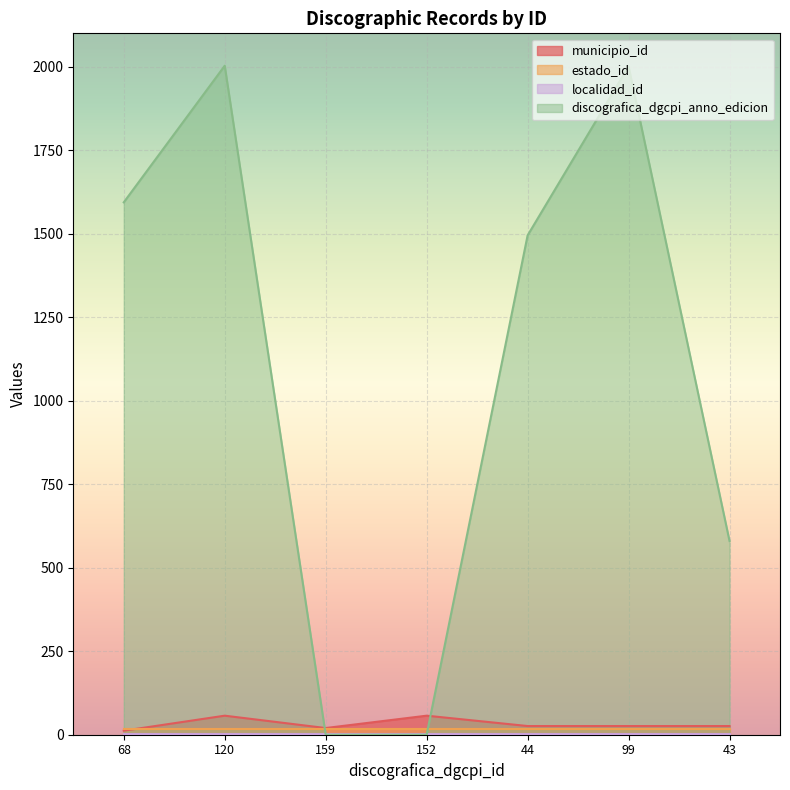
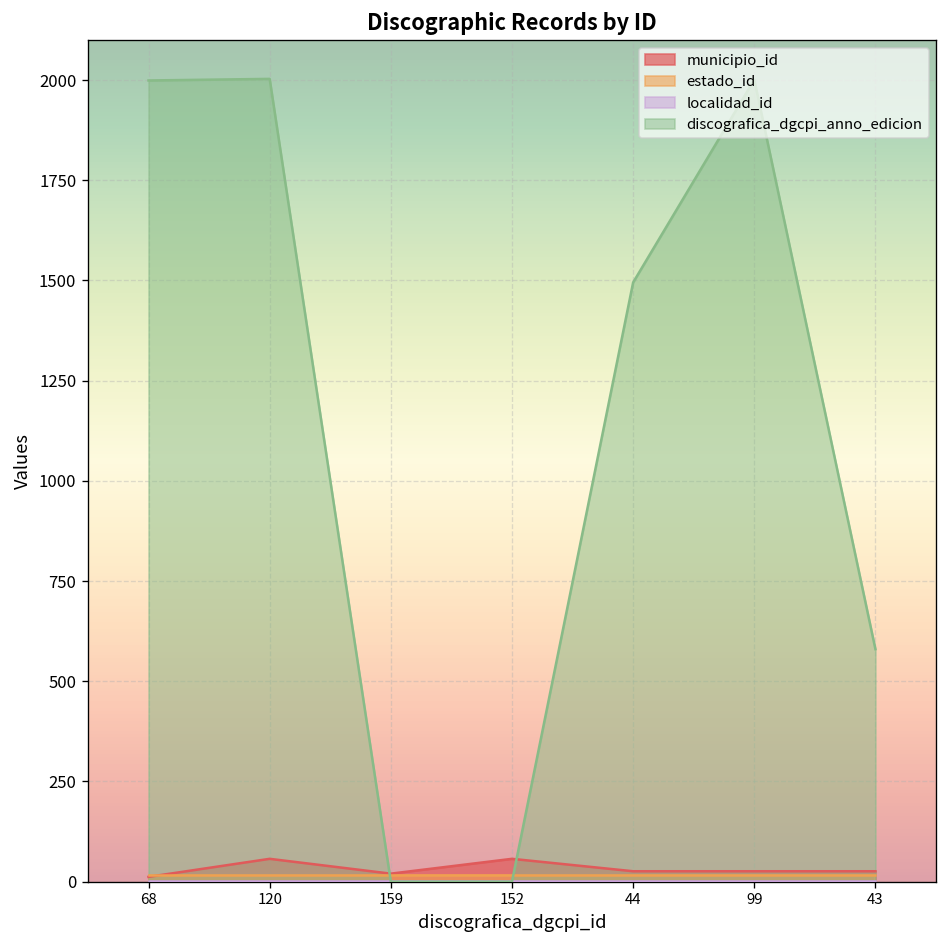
discografica_dgcpi_anno_edicion, 68: 1590 -> 2000
